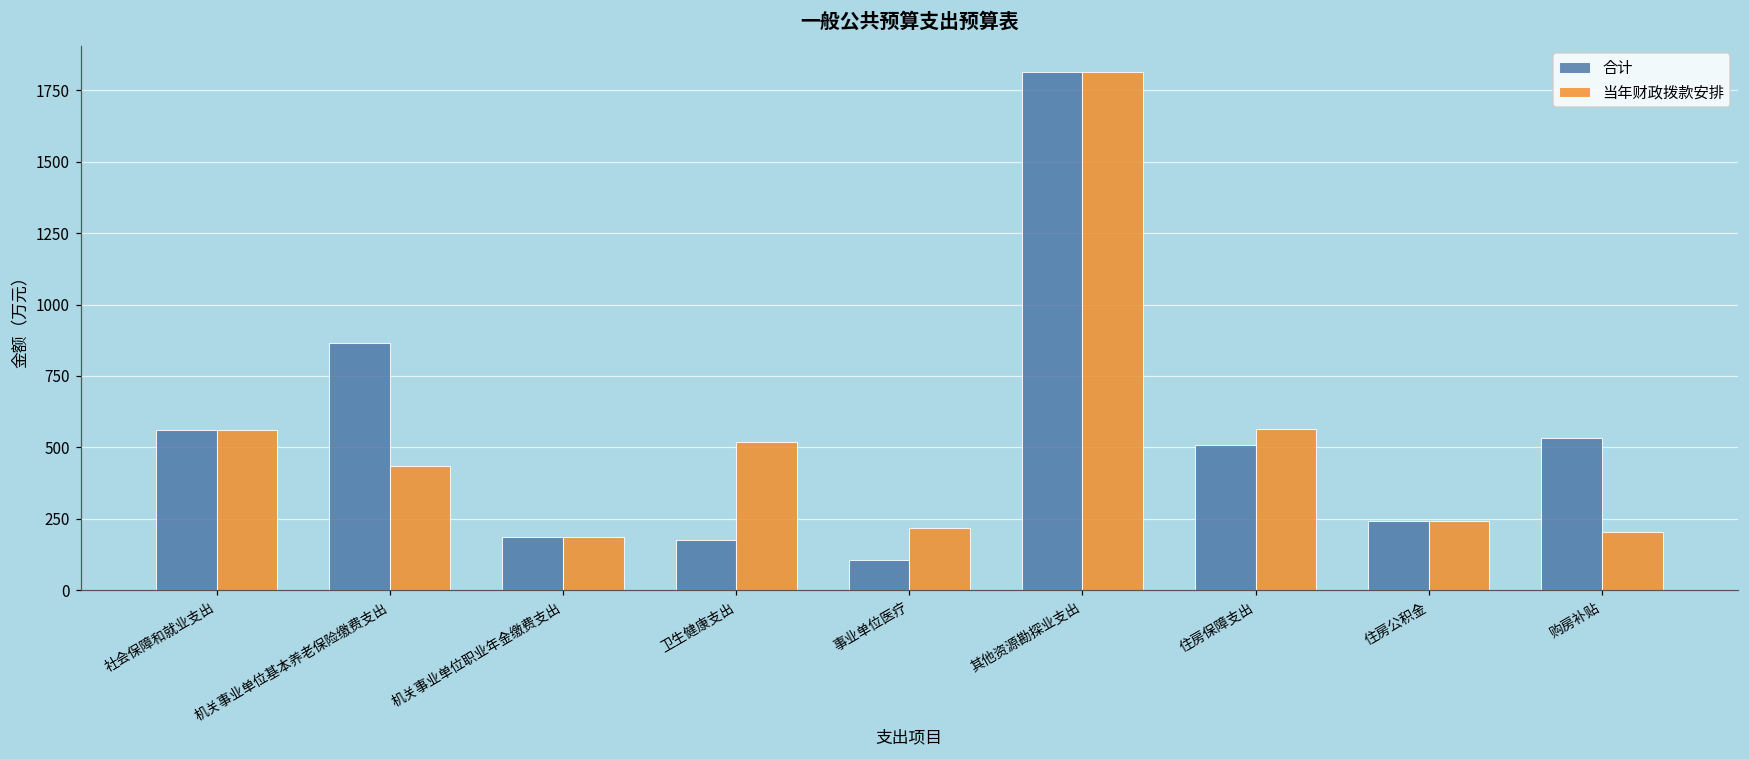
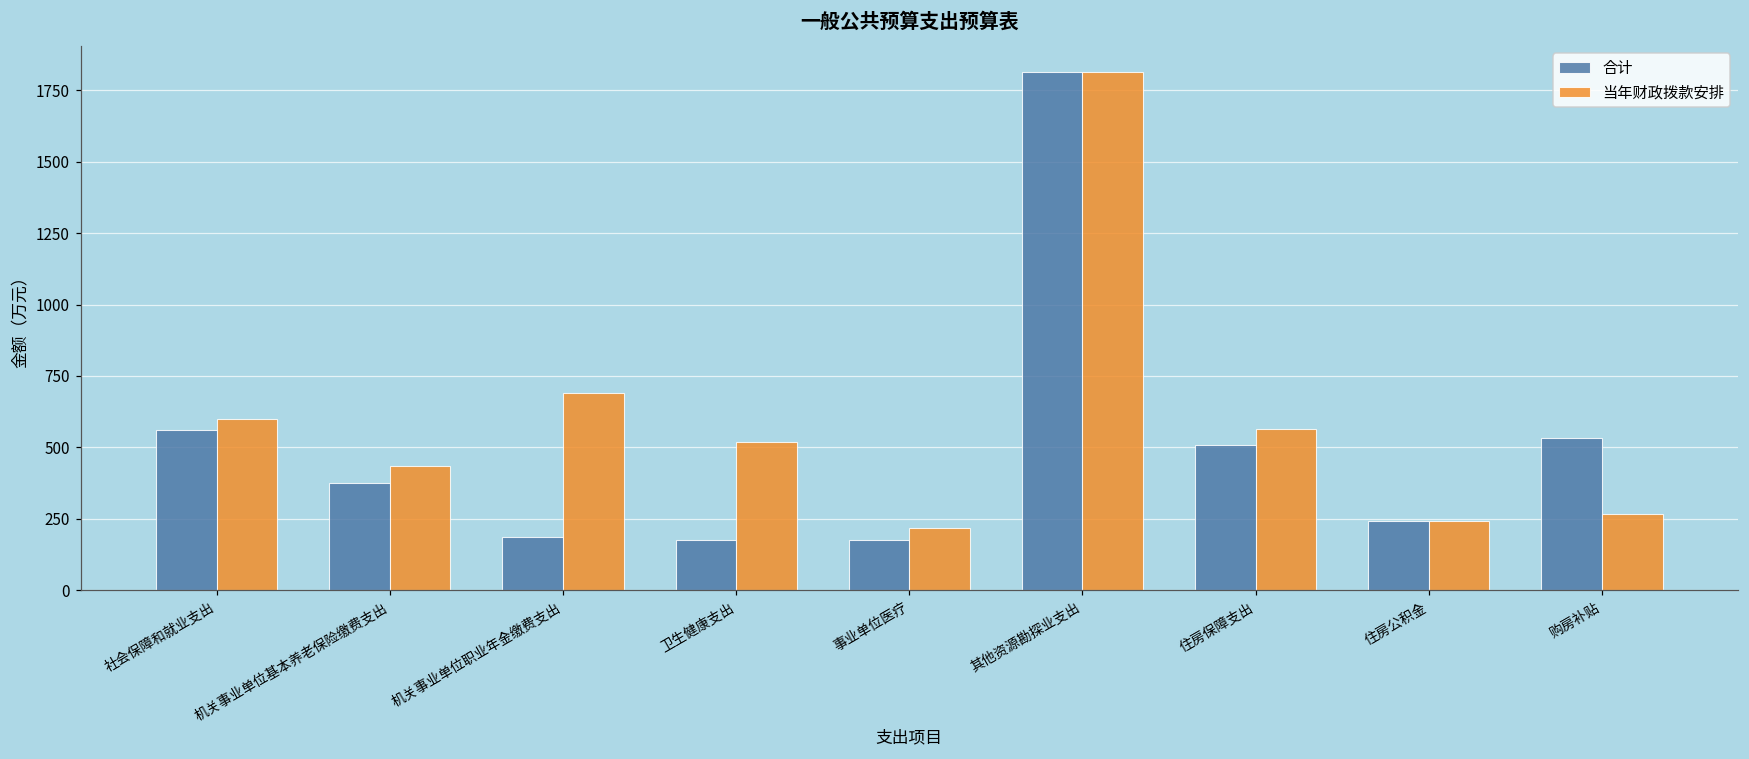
当年财政拨款安排, 社会保障和就业支出: 560 -> 600
合计, 机关事业单位基本养老保险缴费支出: 860 -> 370
当年财政拨款安排, 机关事业单位职业年金缴费支出: 190 -> 690
合计, 事业单位医疗: 110 -> 180
当年财政拨款安排, 购房补贴: 200 -> 270
